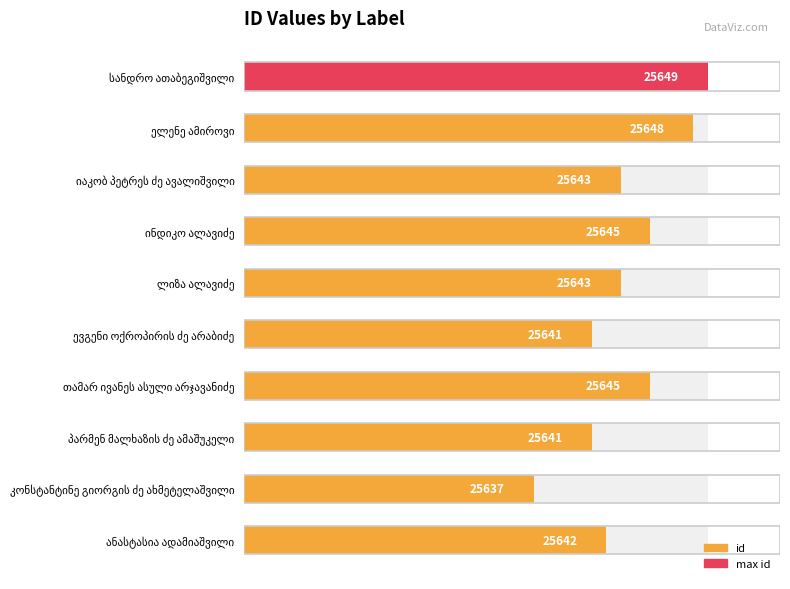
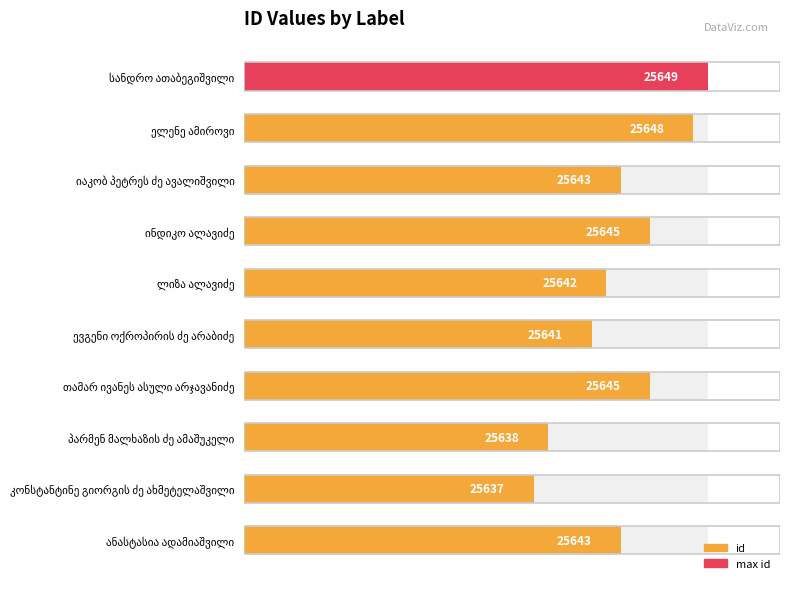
id, ლიზა ალავიძე: 25643 -> 25642
id, პარმენ მალხაზის ძე ამაშუკელი: 25641 -> 25638
id, ანასტასია ადამიაშვილი: 25642 -> 25643
